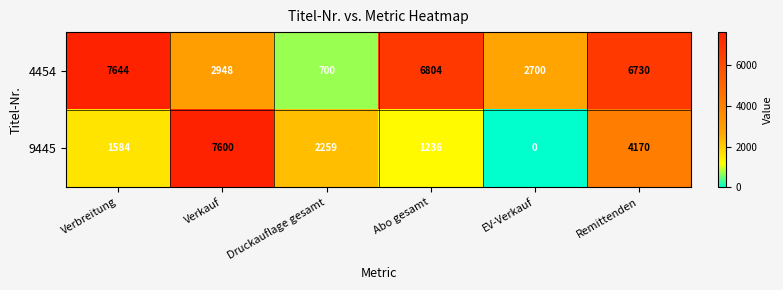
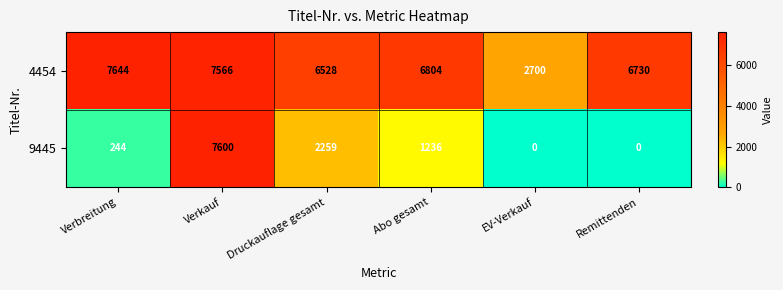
4454, Verkauf: 2948 -> 7566
4454, Druckauflage gesamt: 700 -> 6528
9445, Verbreitung: 1584 -> 244
9445, Remittenden: 4170 -> 0
